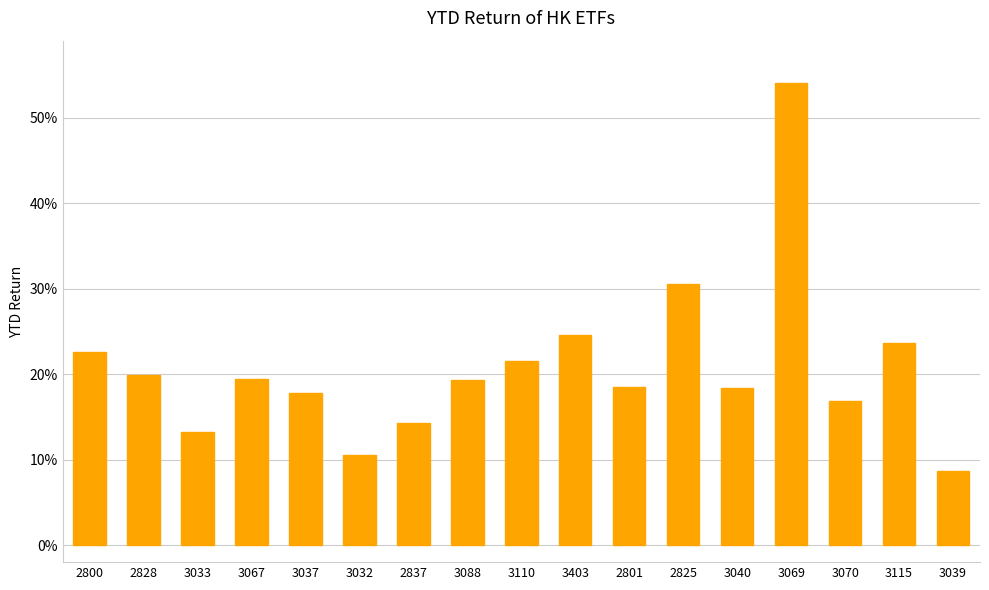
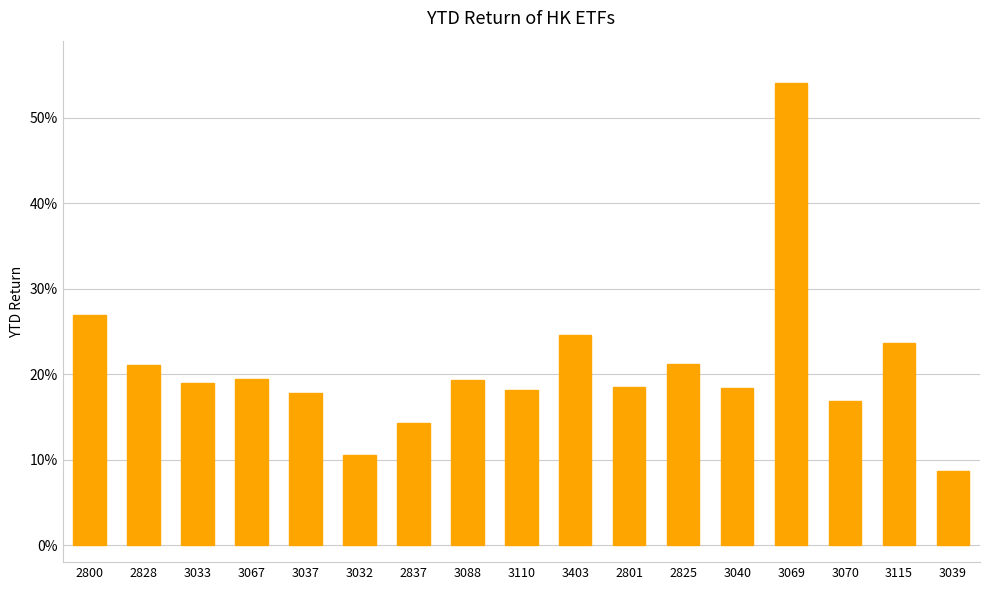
2800: 23% -> 27%
2828: 20% -> 21%
3033: 13% -> 19%
3110: 22% -> 18%
2825: 31% -> 21%
